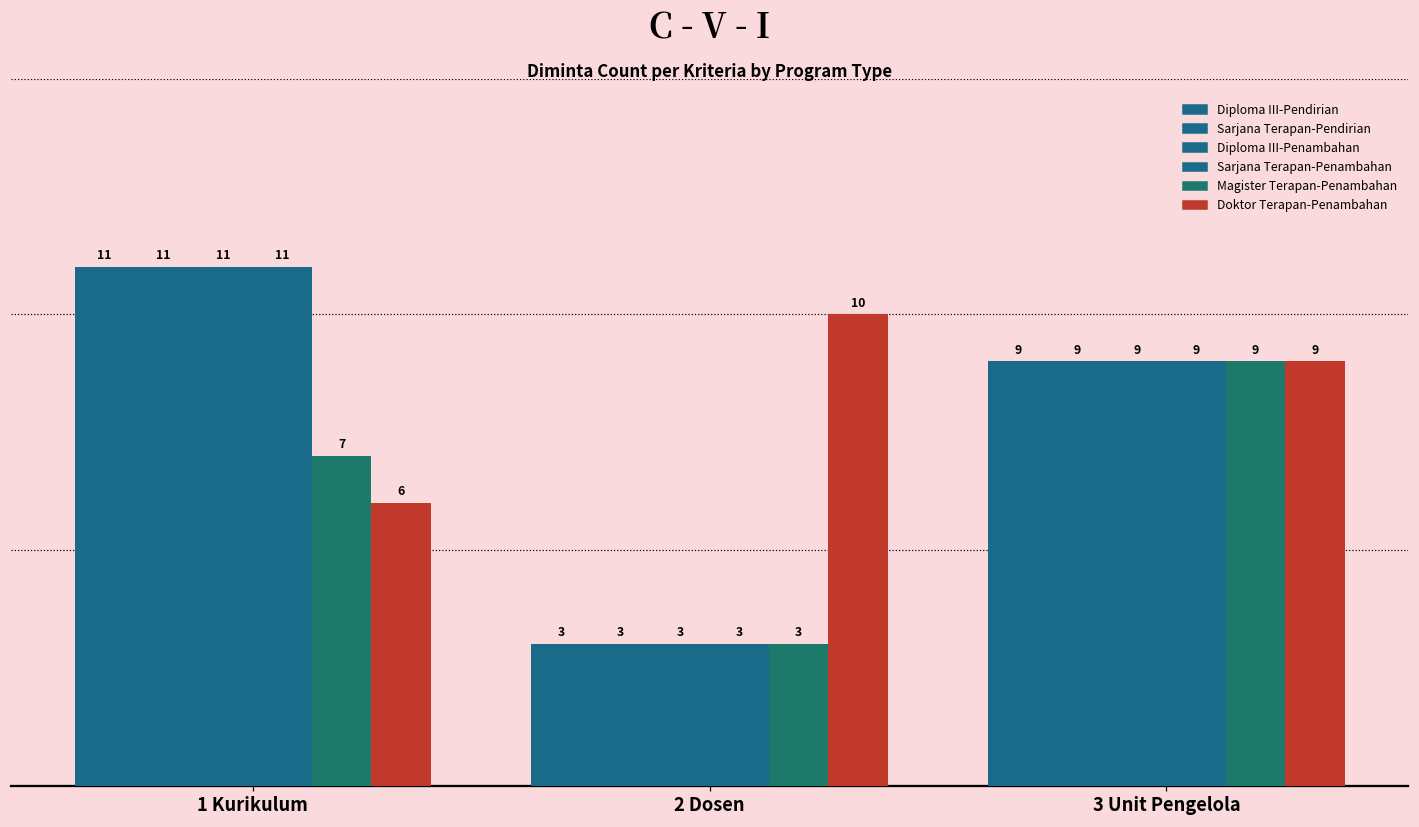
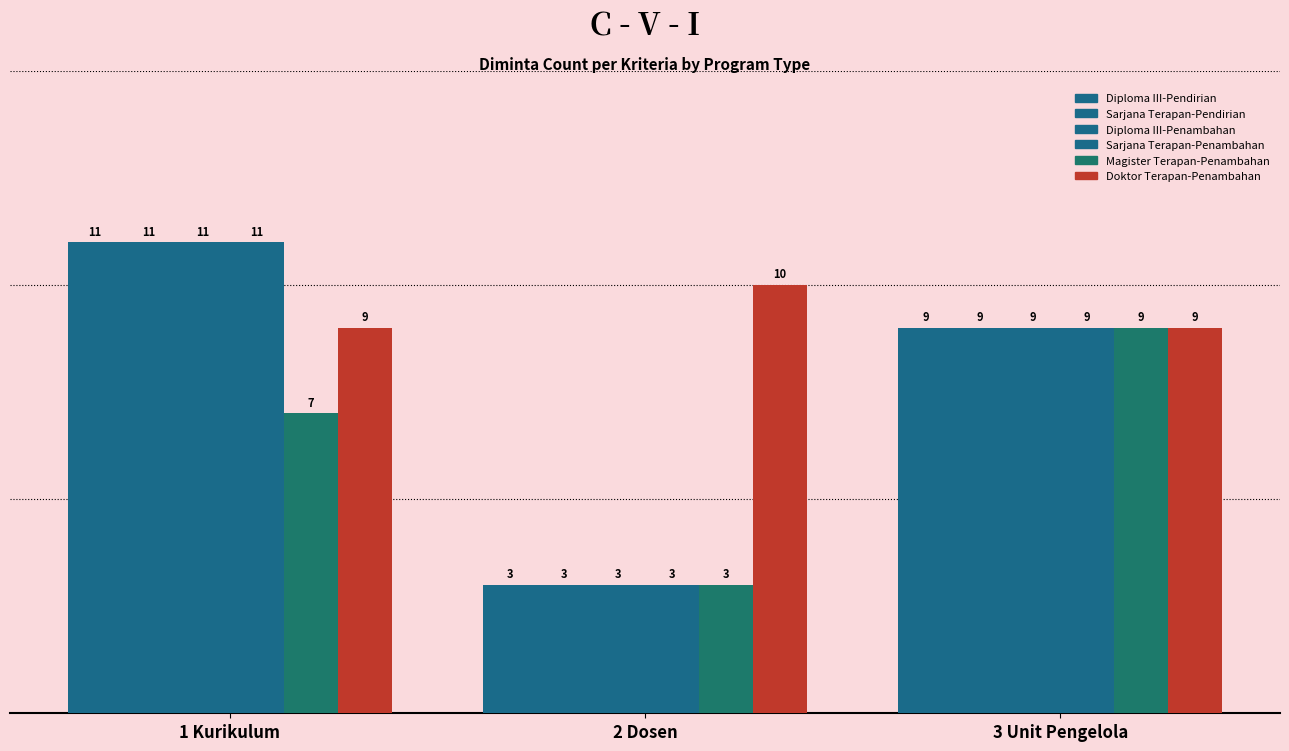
Doktor Terapan-Penambahan, 1 Kurikulum: 6 -> 9
